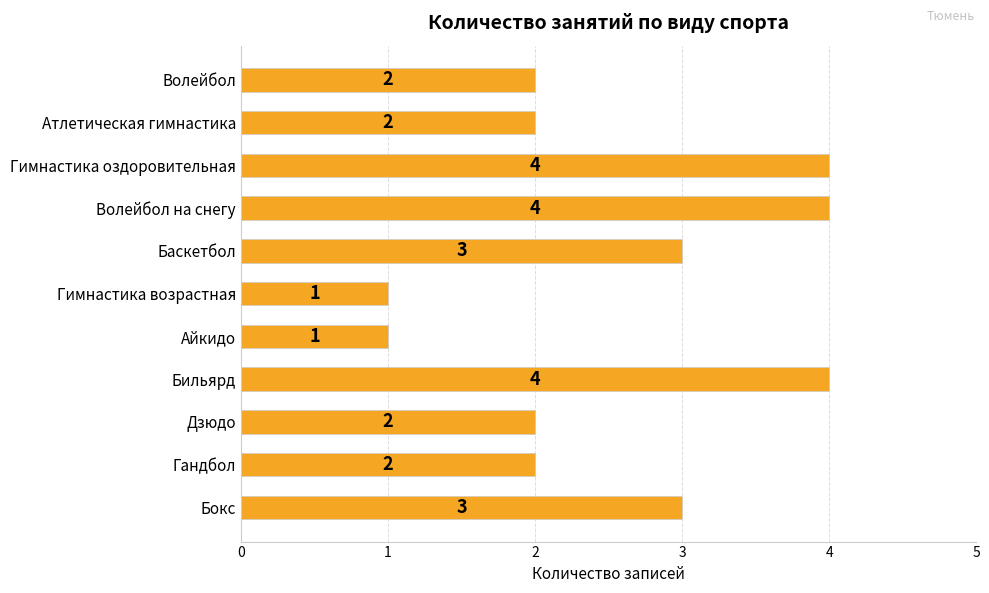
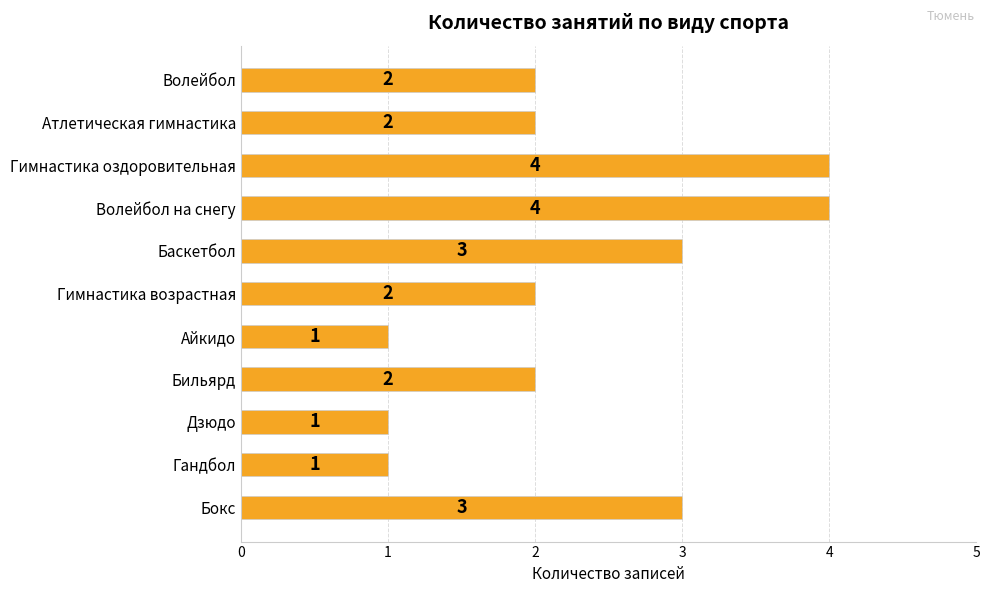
Гимнастика возрастная: 1 -> 2
Бильярд: 4 -> 2
Дзюдо: 2 -> 1
Гандбол: 2 -> 1
